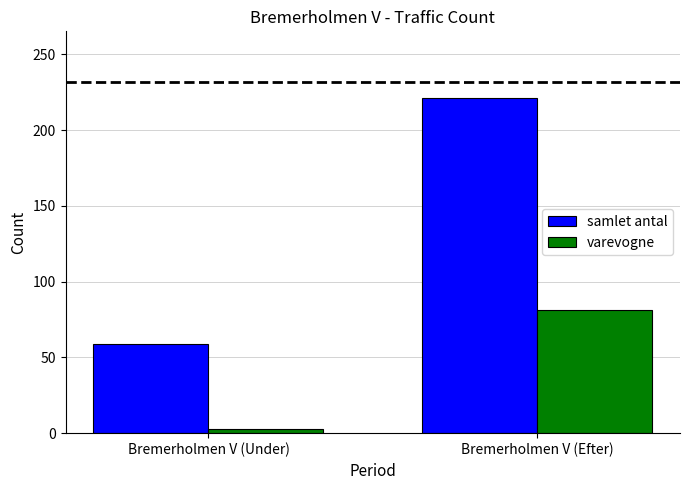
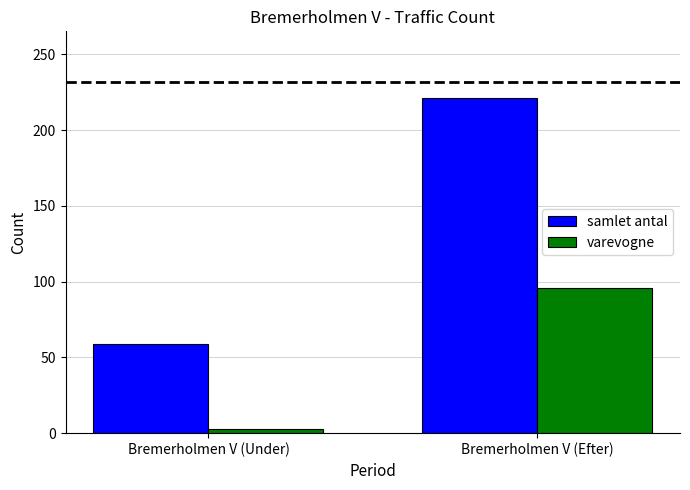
varevogne, Bremerholmen V (Efter): 81 -> 96
